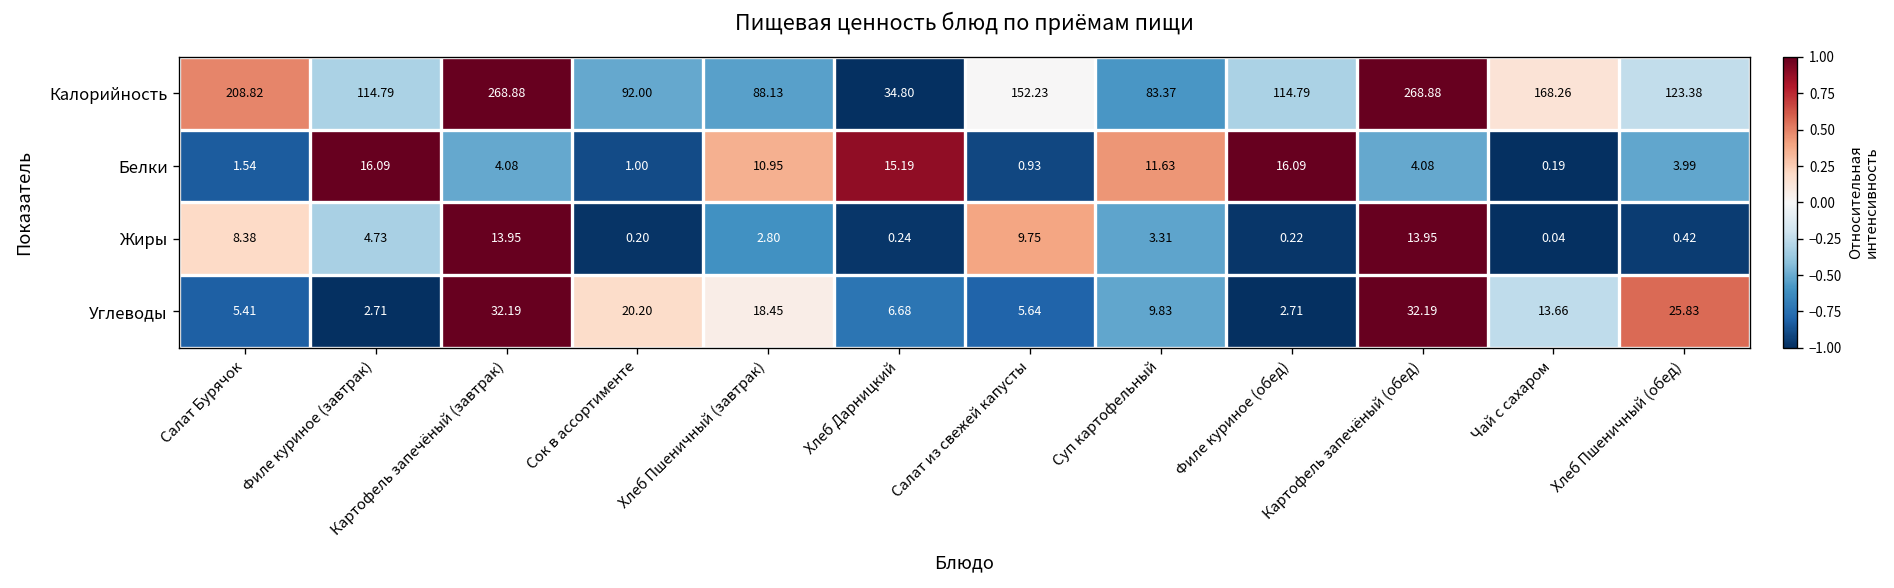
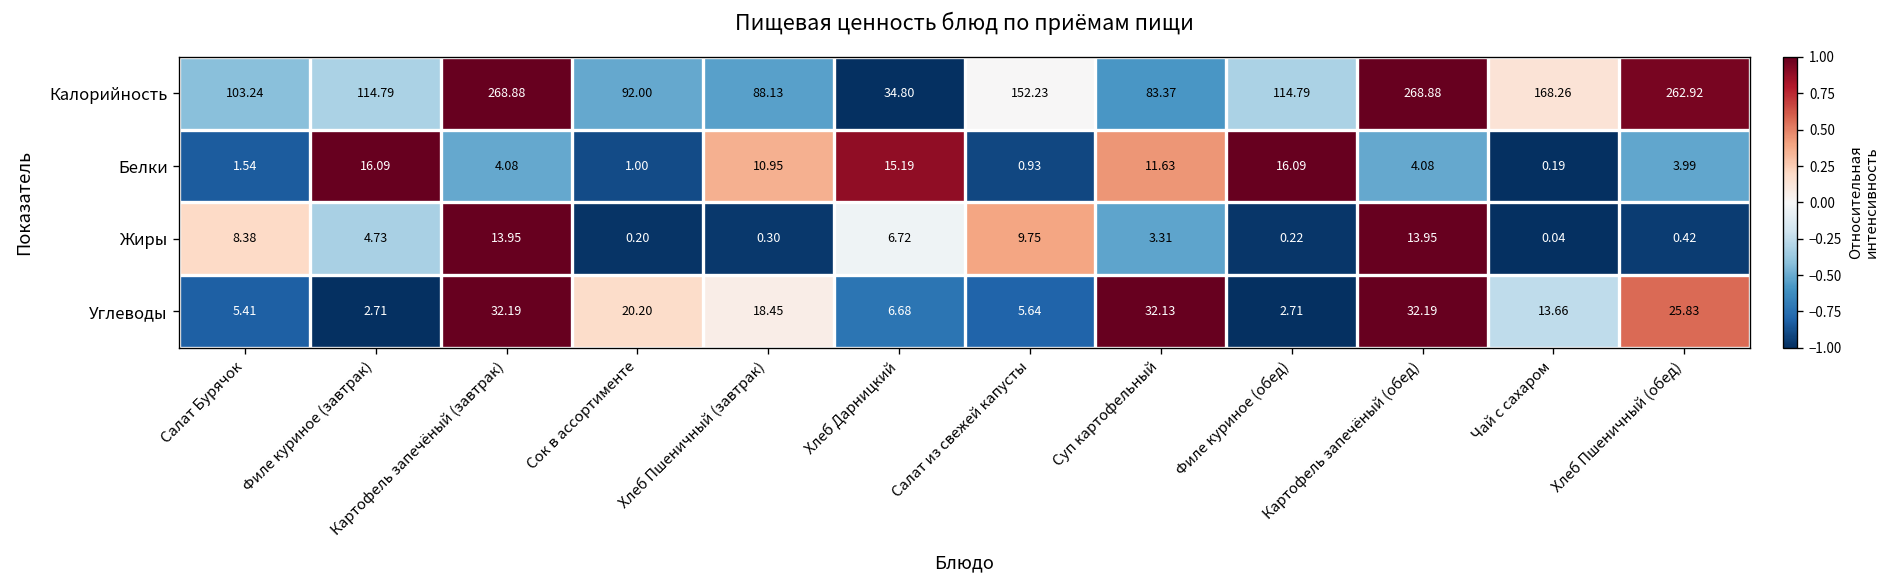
Калорийность, Салат Бурячок: 208.82 -> 103.24
Калорийность, Хлеб Пшеничный (обед): 123.38 -> 262.92
Жиры, Хлеб Пшеничный (завтрак): 2.80 -> 0.30
Жиры, Хлеб Дарницкий: 0.24 -> 6.72
Углеводы, Суп картофельный: 9.83 -> 32.13
